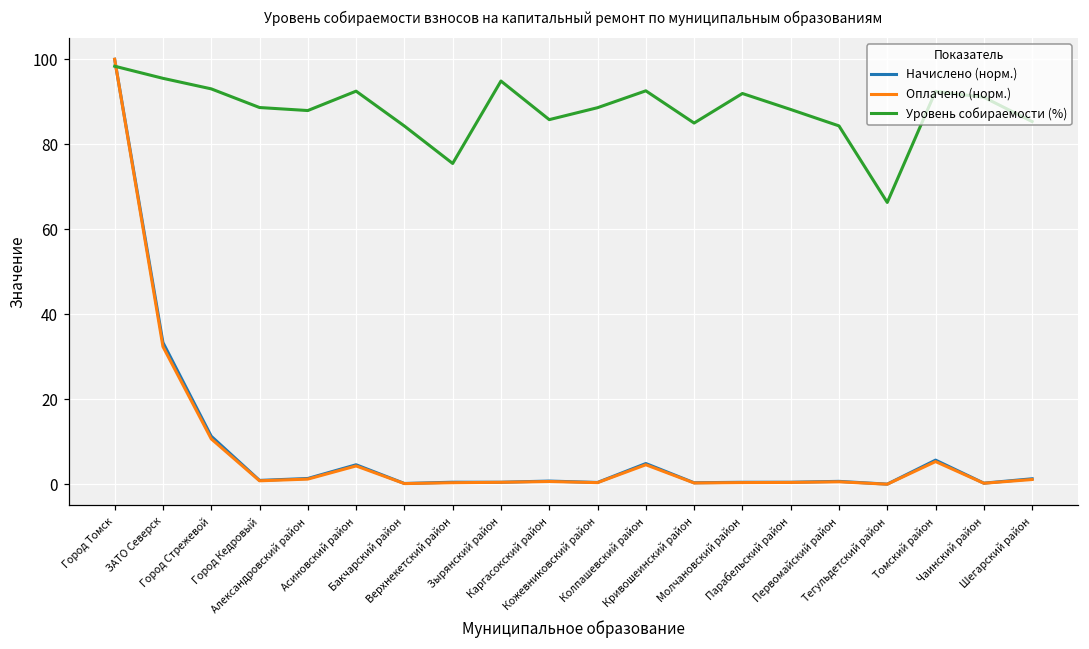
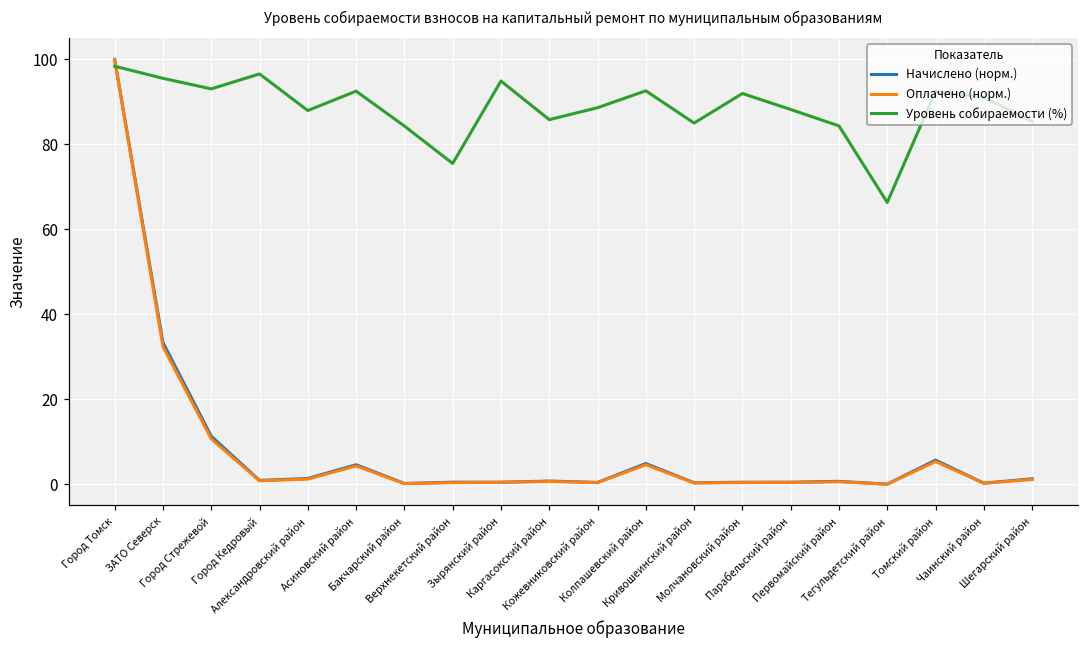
Уровень собираемости (%), Город Кедровый: 89 -> 97
